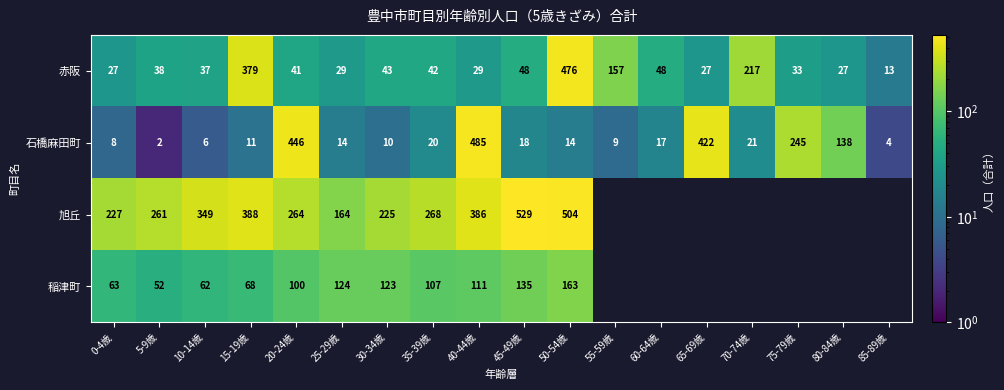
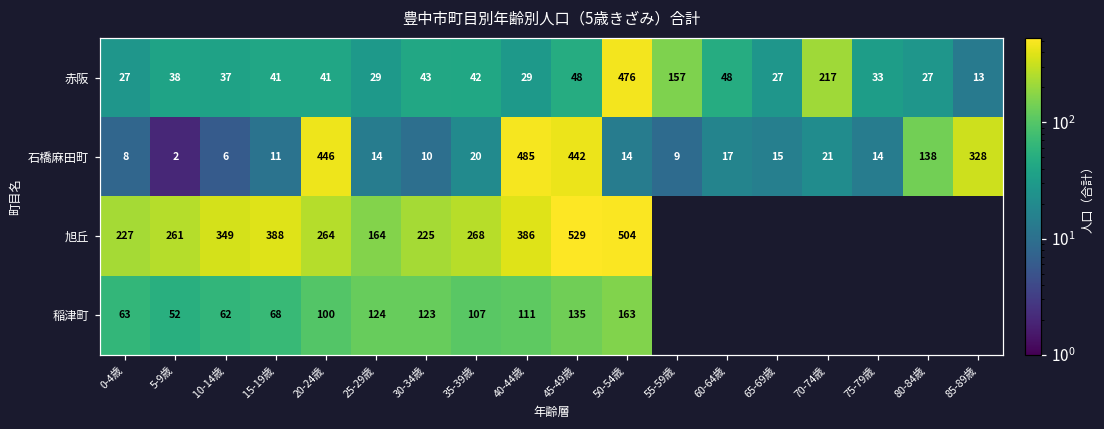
赤阪, 15-19歳: 379 -> 41
石橋麻田町, 45-49歳: 18 -> 442
石橋麻田町, 65-69歳: 422 -> 15
石橋麻田町, 75-79歳: 245 -> 14
石橋麻田町, 85-89歳: 4 -> 328
